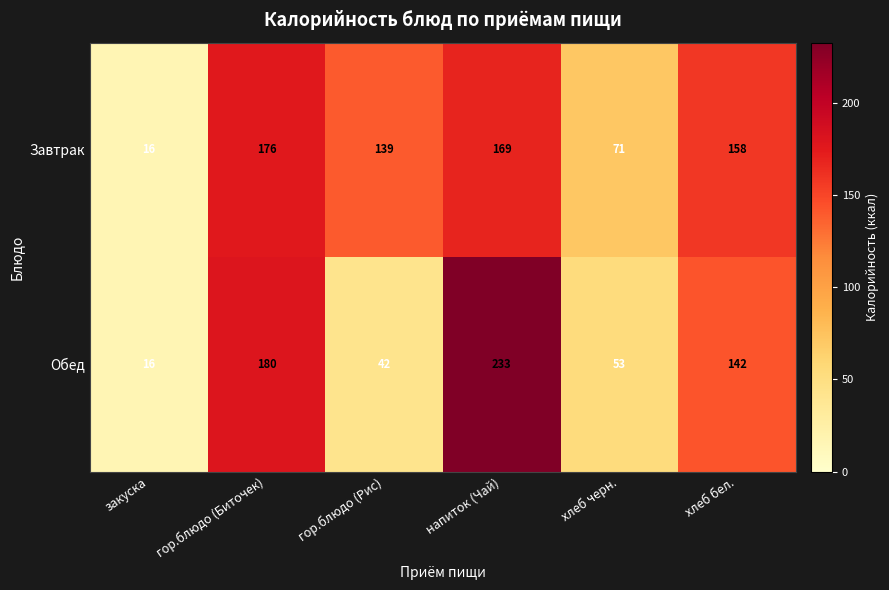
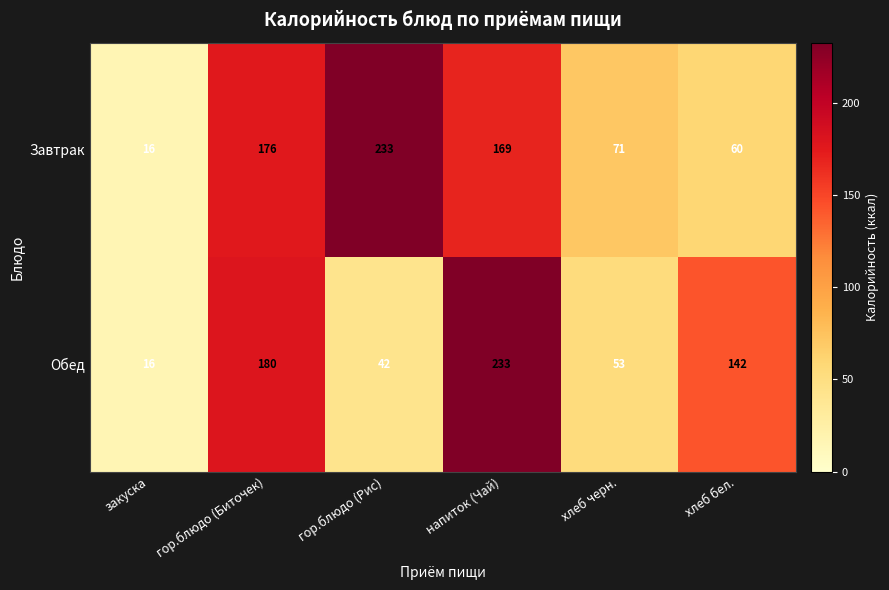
Завтрак, гор.блюдо (Рис): 139 -> 233
Завтрак, хлеб бел.: 158 -> 60
